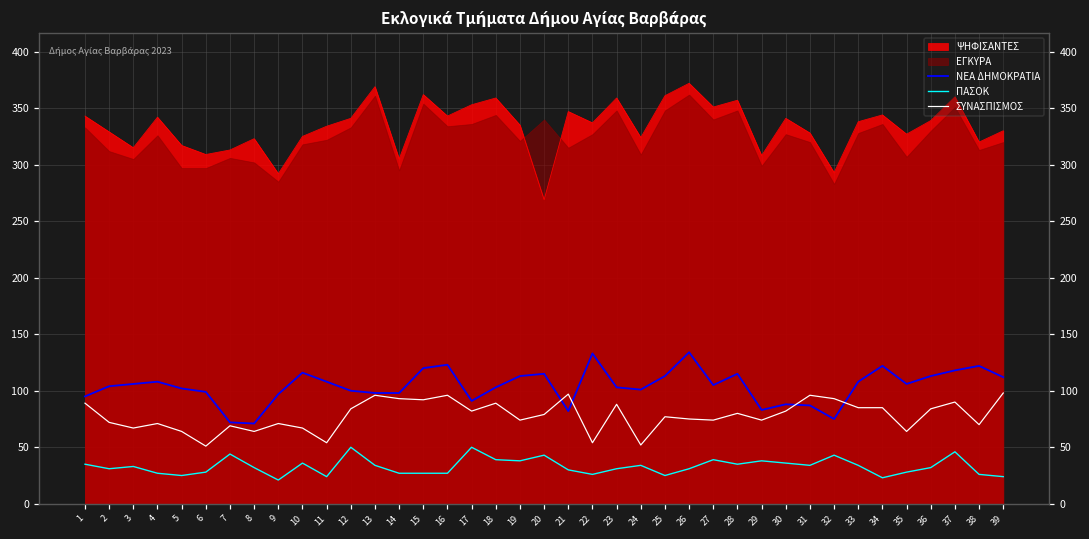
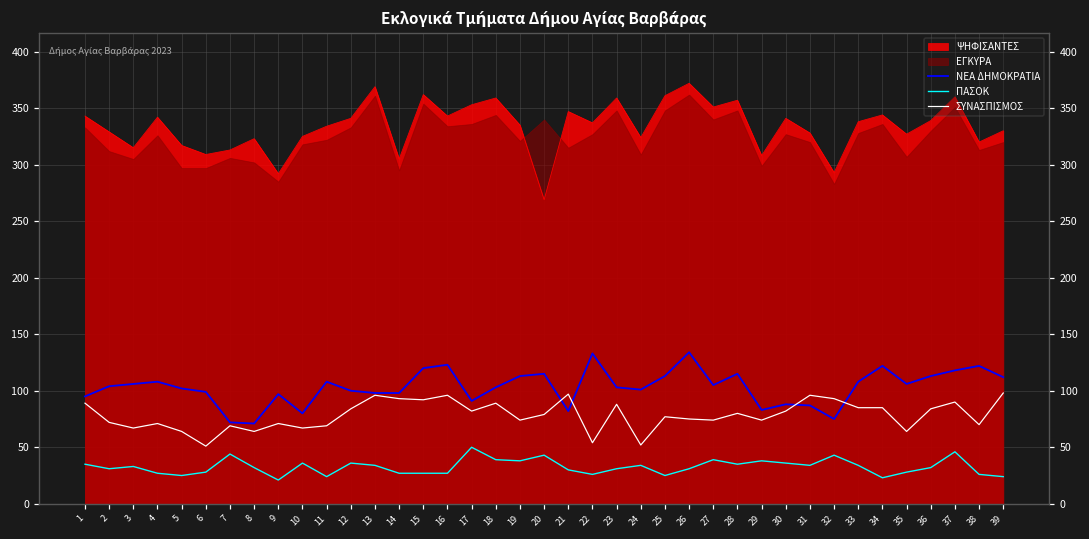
ΝΕΑ ΔΗΜΟΚΡΑΤΙΑ, 10: 116 -> 80
ΣΥΝΑΣΠΙΣΜΟΣ, 11: 54 -> 69
ΠΑΣΟΚ, 12: 50 -> 36
